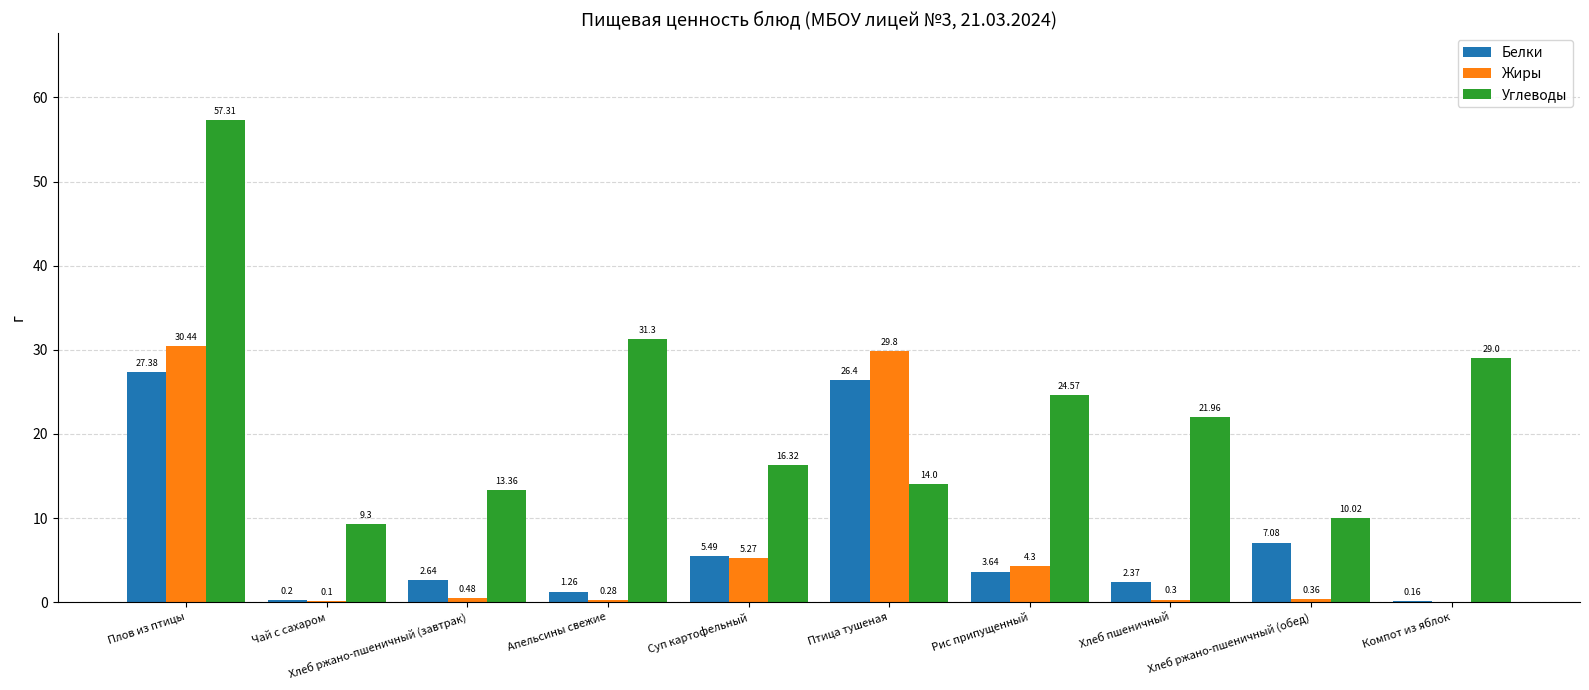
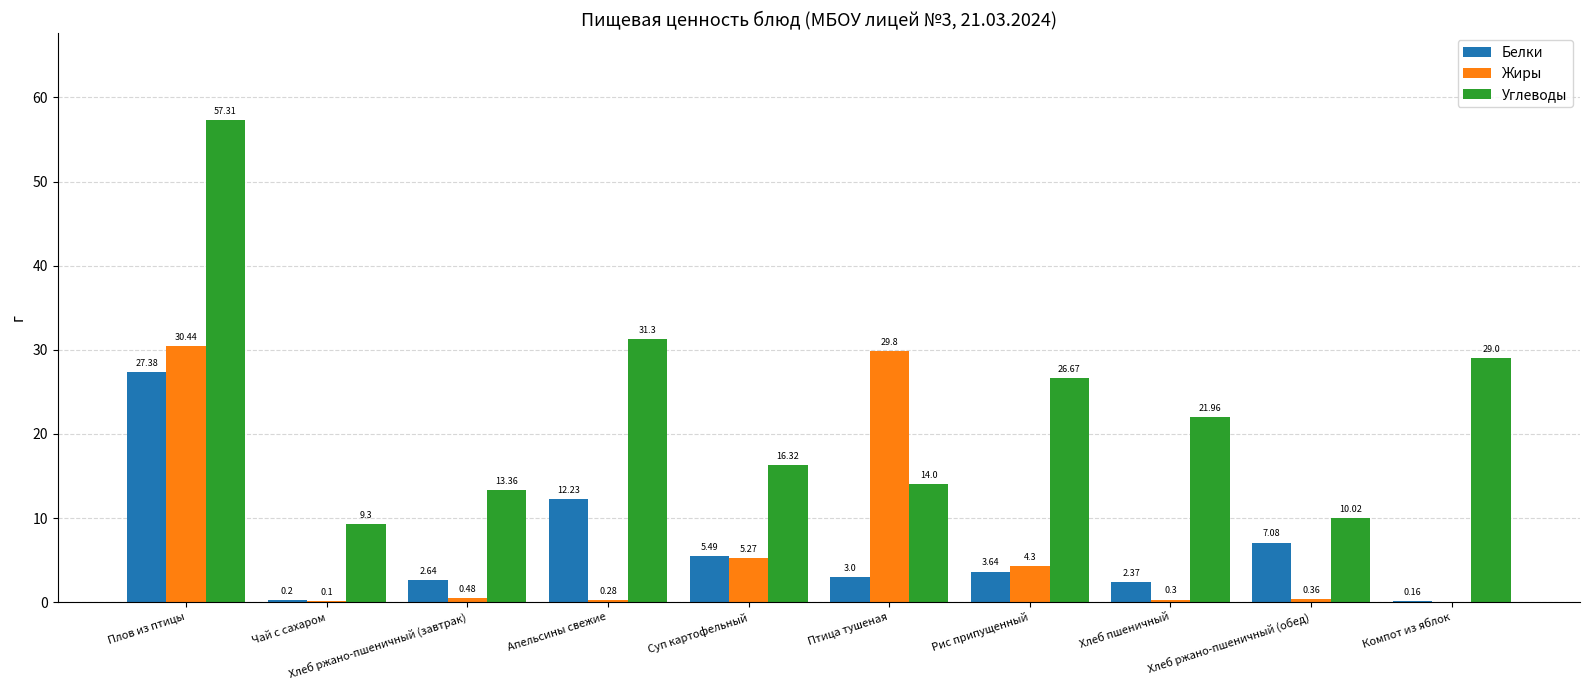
Белки, Апельсины свежие: 1.26 -> 12.23
Белки, Птица тушеная: 26.4 -> 3.0
Углеводы, Рис припущенный: 24.57 -> 26.67
